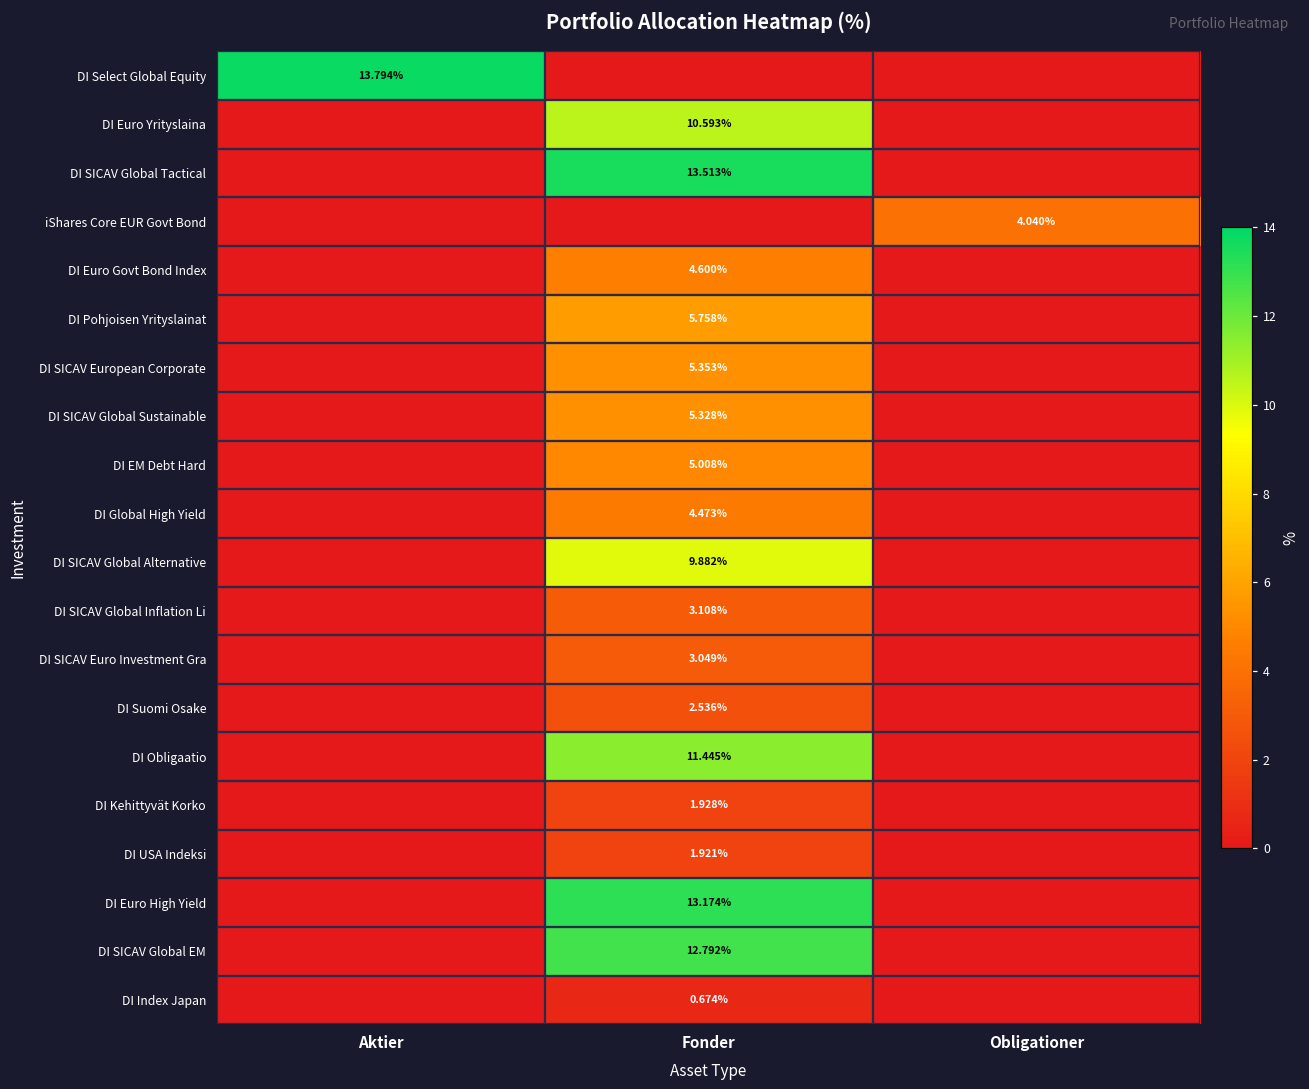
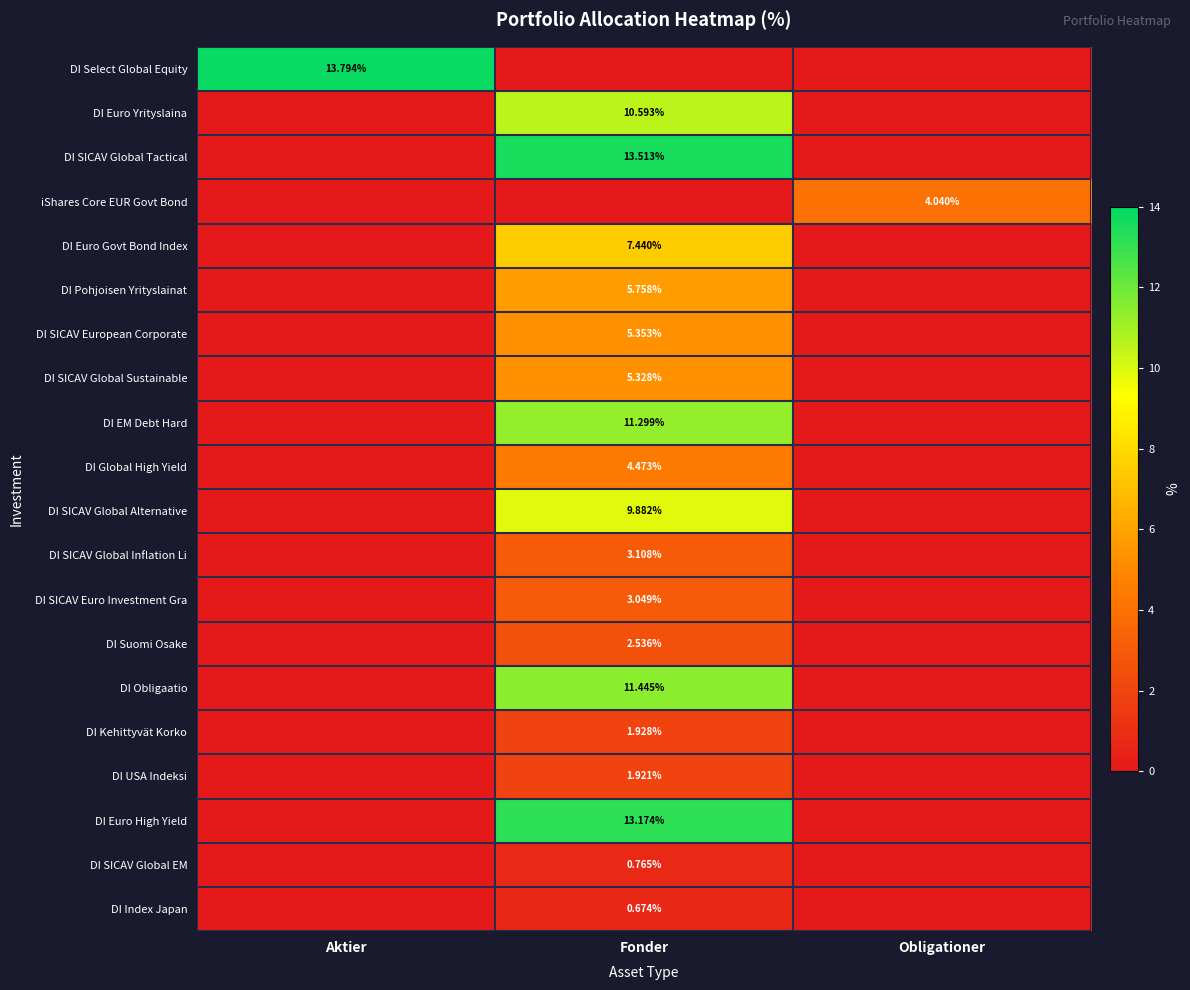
DI Euro Govt Bond Index, Fonder: 4.600% -> 7.440%
DI EM Debt Hard, Fonder: 5.008% -> 11.299%
DI SICAV Global EM, Fonder: 12.792% -> 0.765%
